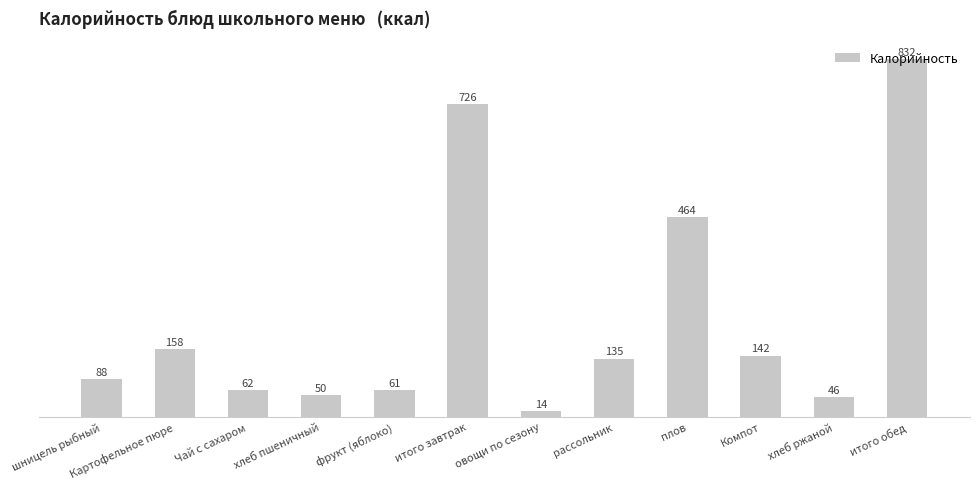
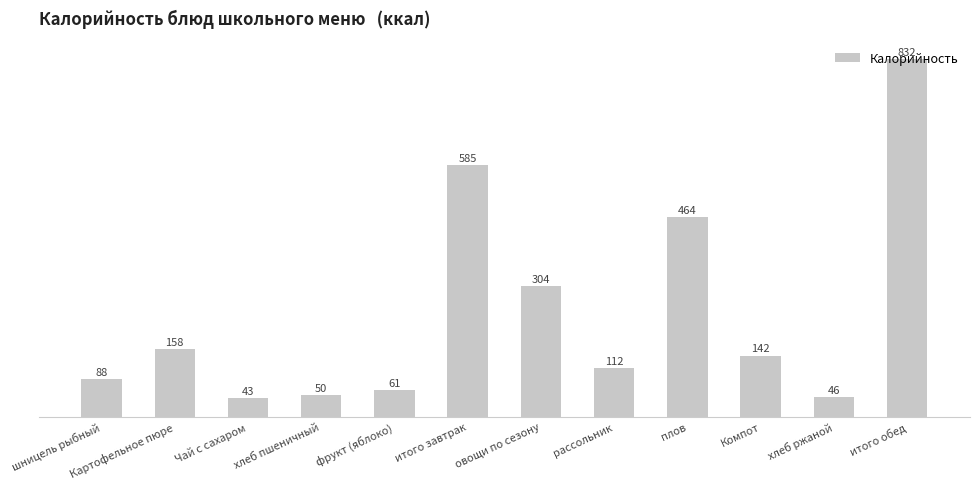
Чай с сахаром: 62 -> 43
итого завтрак: 726 -> 585
овощи по сезону: 14 -> 304
рассольник: 135 -> 112
